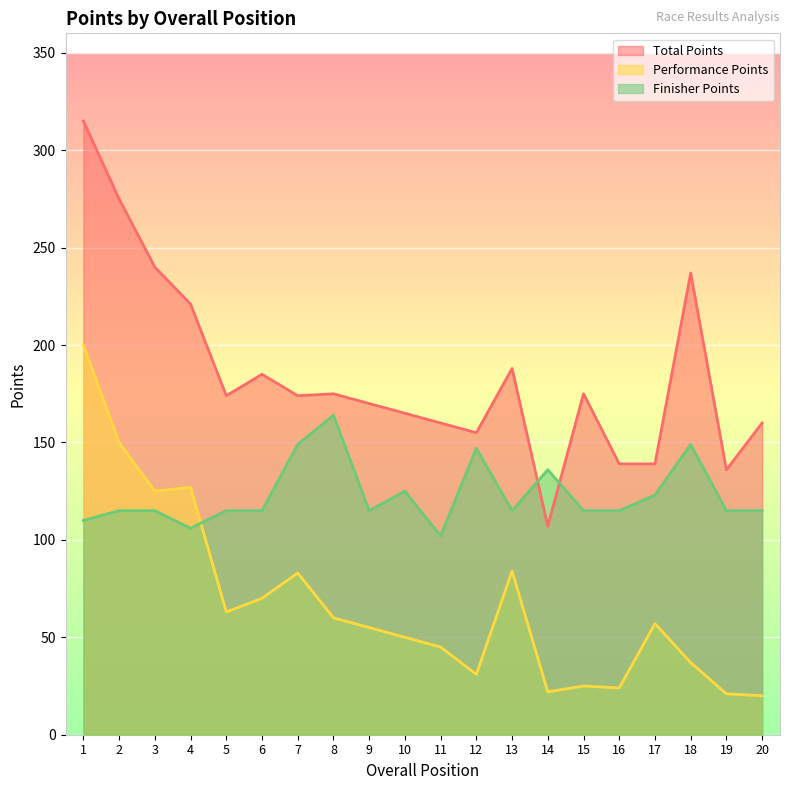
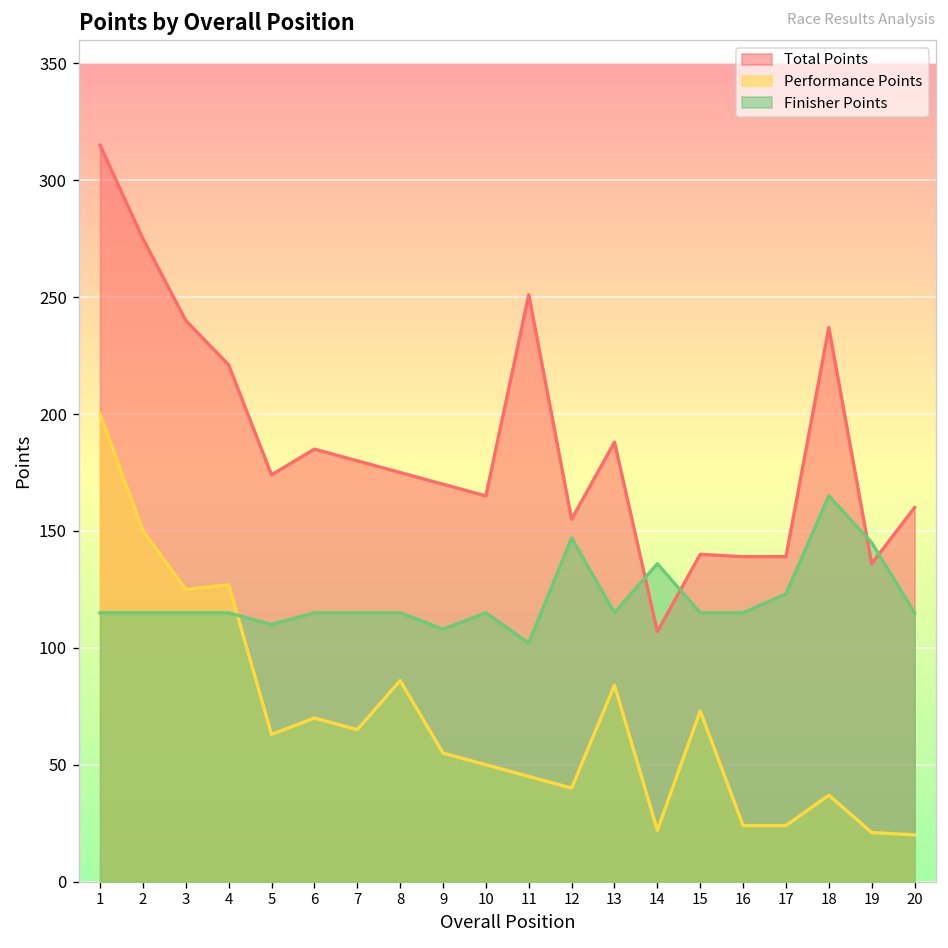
Finisher Points, 1: 110 -> 115
Finisher Points, 4: 106 -> 115
Finisher Points, 5: 115 -> 110
Total Points, 7: 174 -> 180
Performance Points, 7: 83 -> 65
Finisher Points, 7: 149 -> 115
Performance Points, 8: 60 -> 86
Finisher Points, 8: 164 -> 115
Finisher Points, 9: 115 -> 108
Finisher Points, 10: 125 -> 115
Total Points, 11: 160 -> 251
Performance Points, 12: 31 -> 40
Total Points, 15: 175 -> 140
Performance Points, 15: 25 -> 73
Performance Points, 17: 57 -> 24
Finisher Points, 18: 149 -> 165
Finisher Points, 19: 115 -> 145
